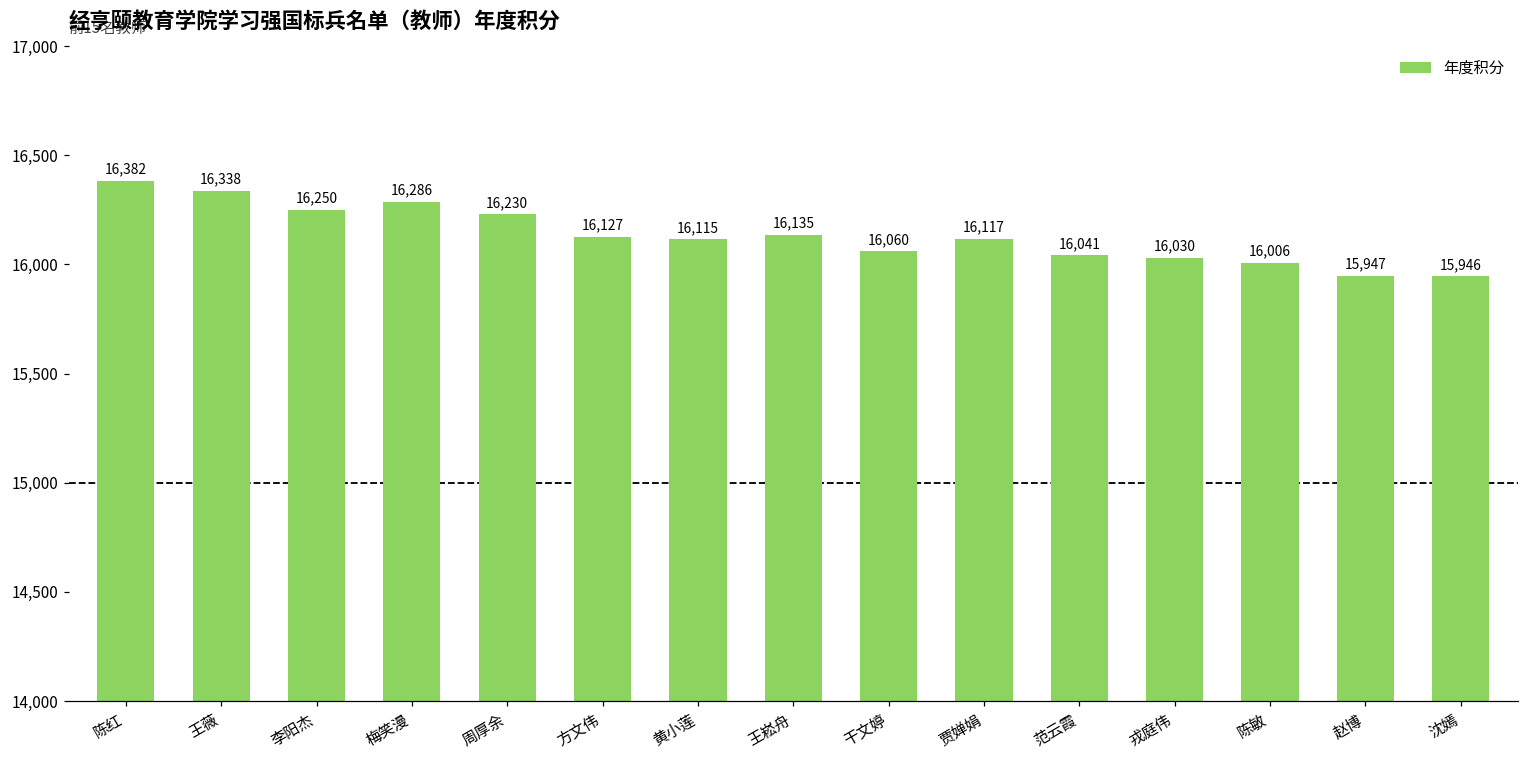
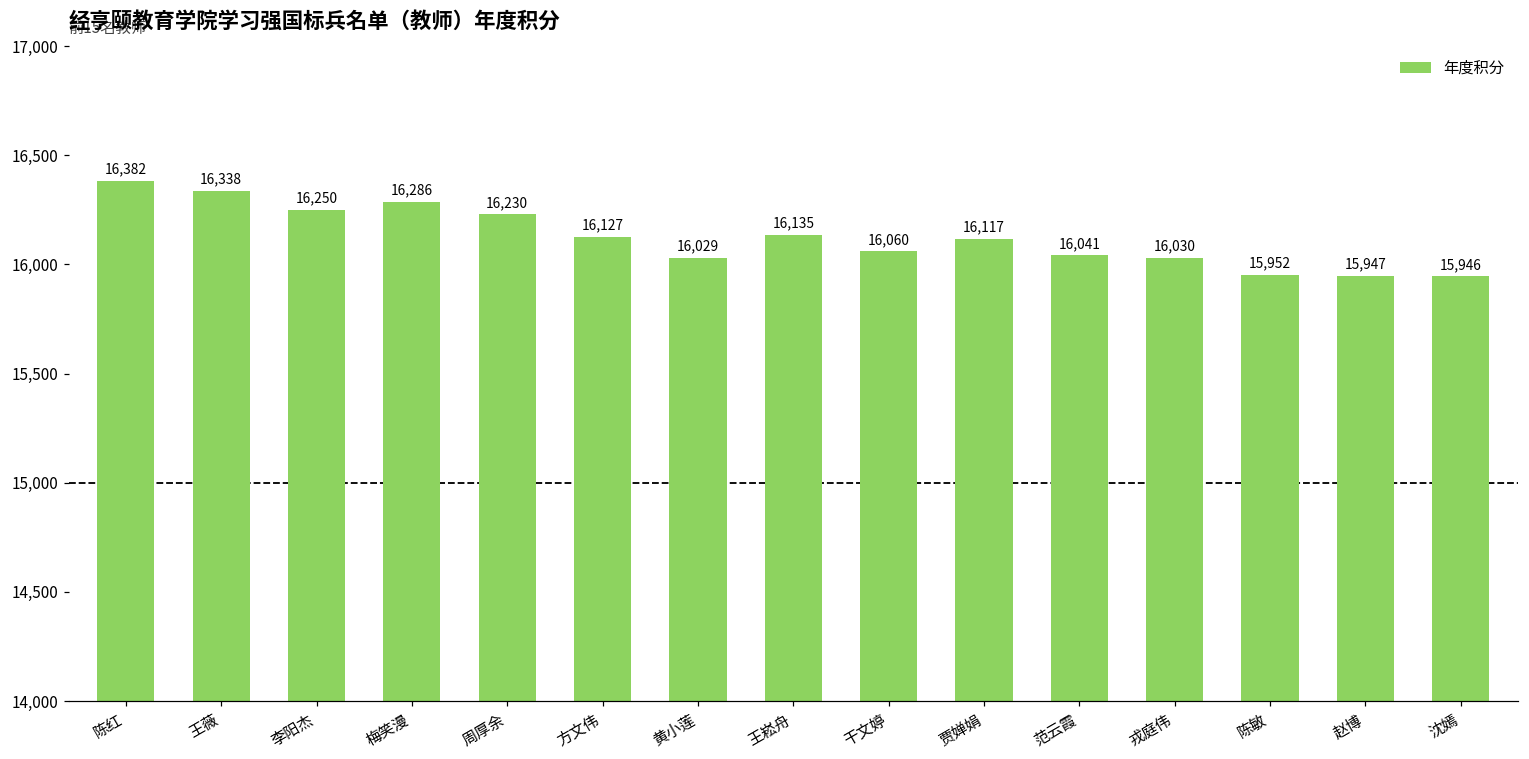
黄小莲: 16,115 -> 16,029
陈敏: 16,006 -> 15,952
